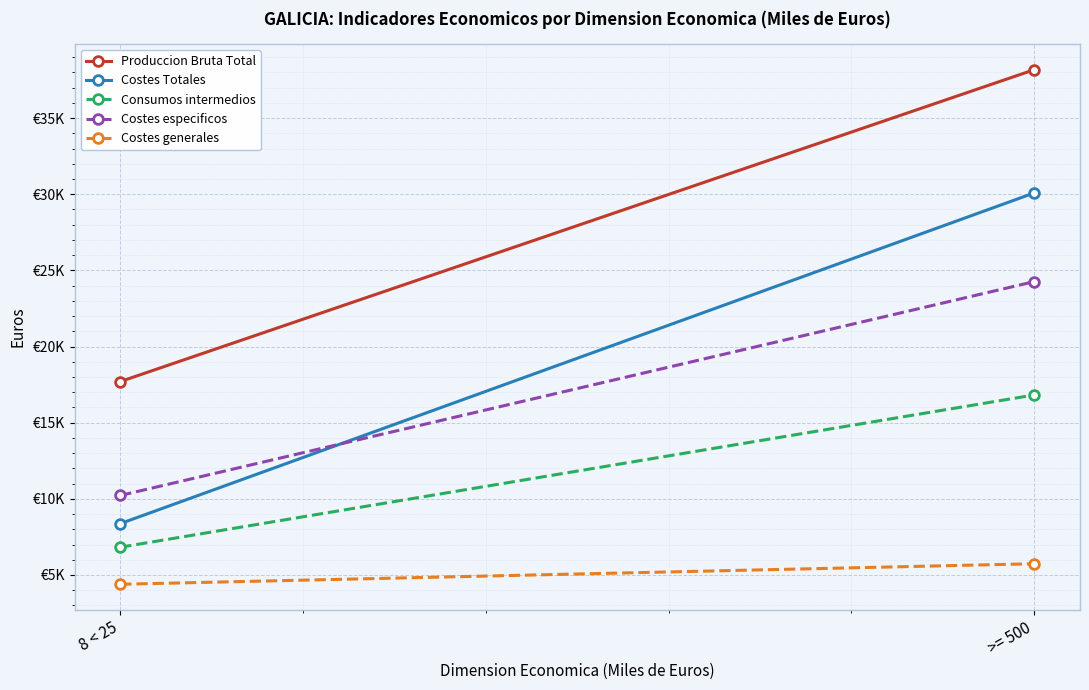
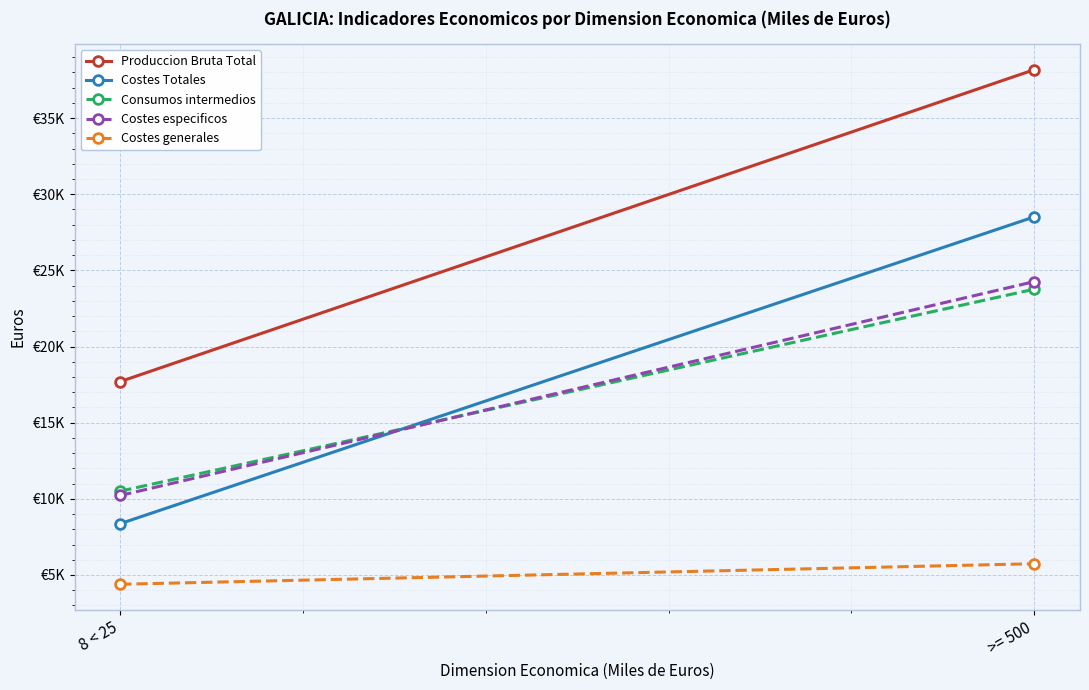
Consumos intermedios, 8 < 25: €6800 -> €10500
Costes Totales, >= 500: €30100 -> €28500
Consumos intermedios, >= 500: €16800 -> €23800
